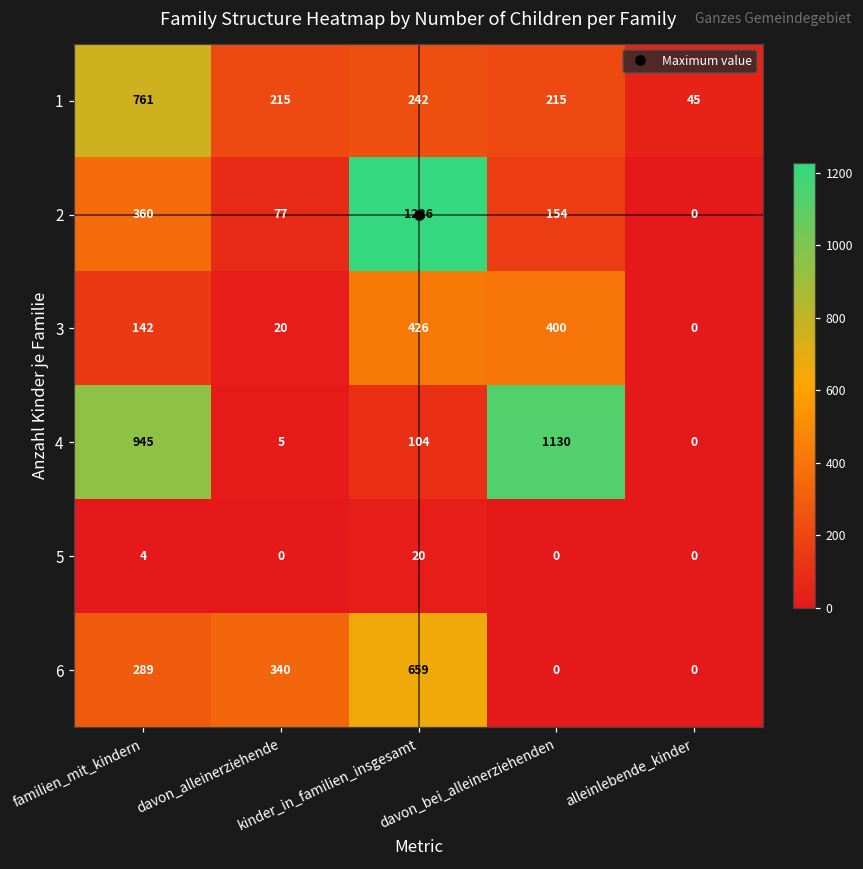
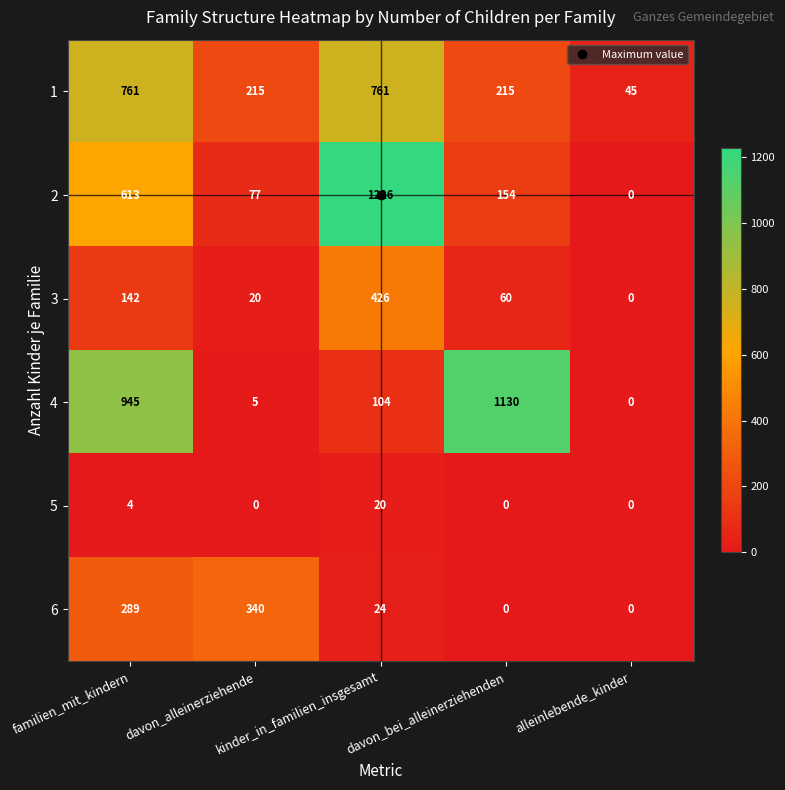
1, kinder_in_familien_insgesamt: 242 -> 761
2, familien_mit_kindern: 360 -> 613
3, davon_bei_alleinerziehenden: 400 -> 60
6, kinder_in_familien_insgesamt: 659 -> 24
